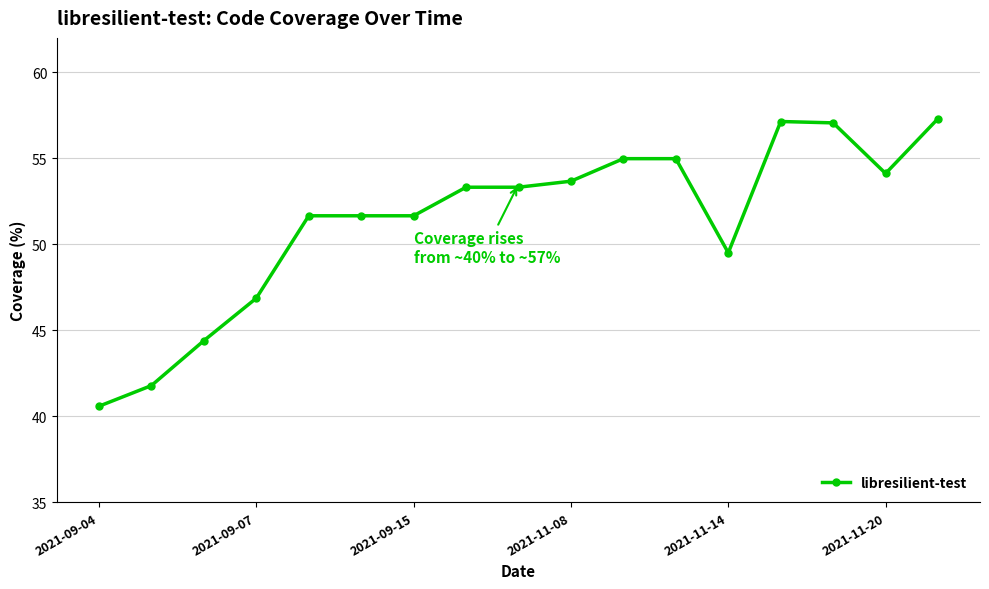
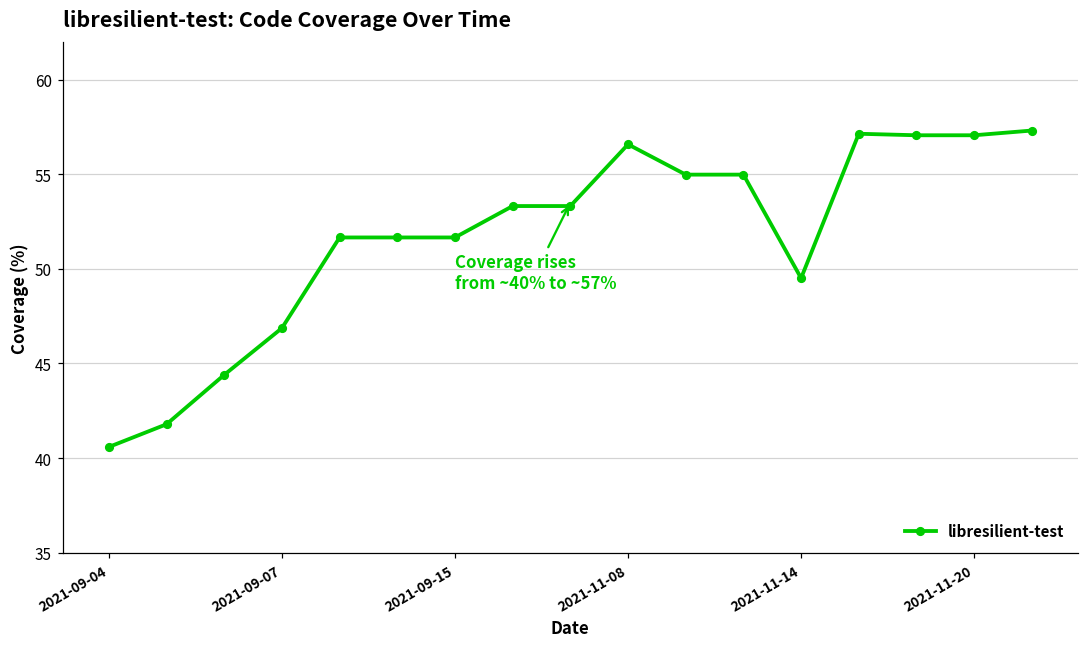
2021-11-08: 53.7 -> 56.6
2021-11-20: 54.1 -> 57.1
